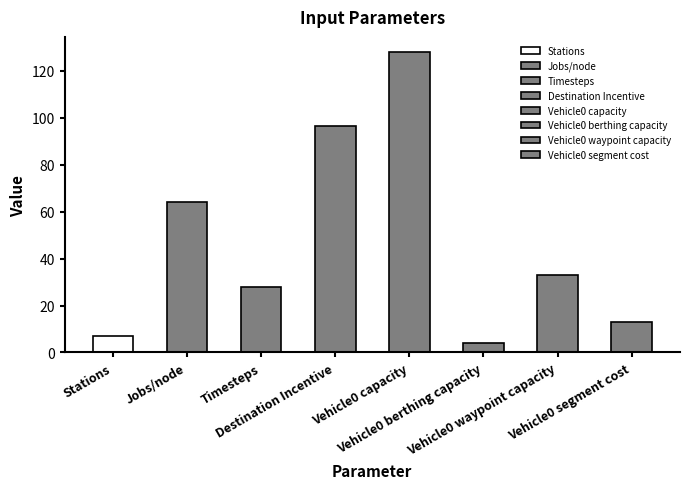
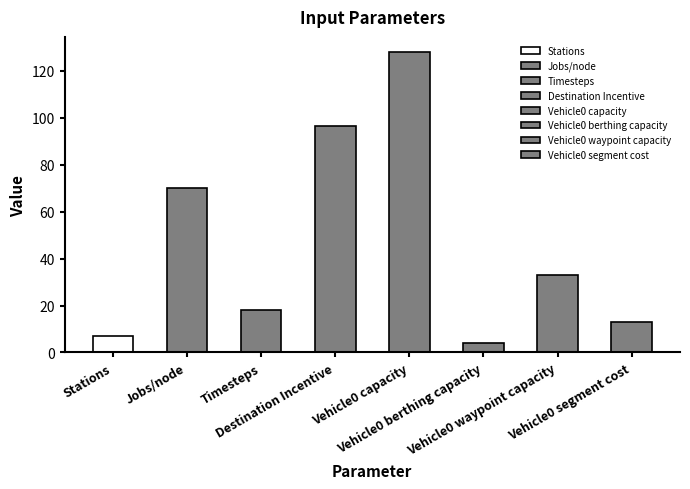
Jobs/node: 64 -> 70
Timesteps: 28 -> 18
